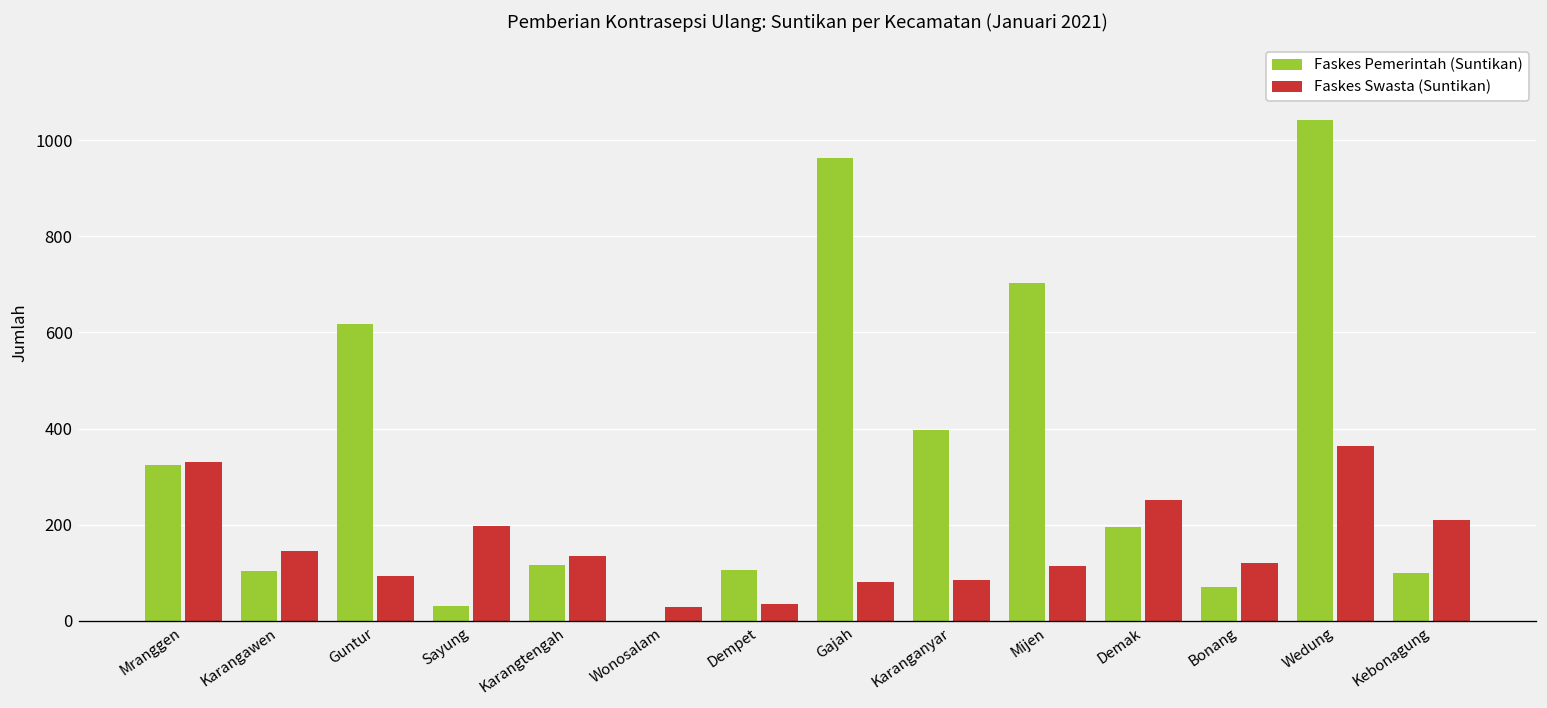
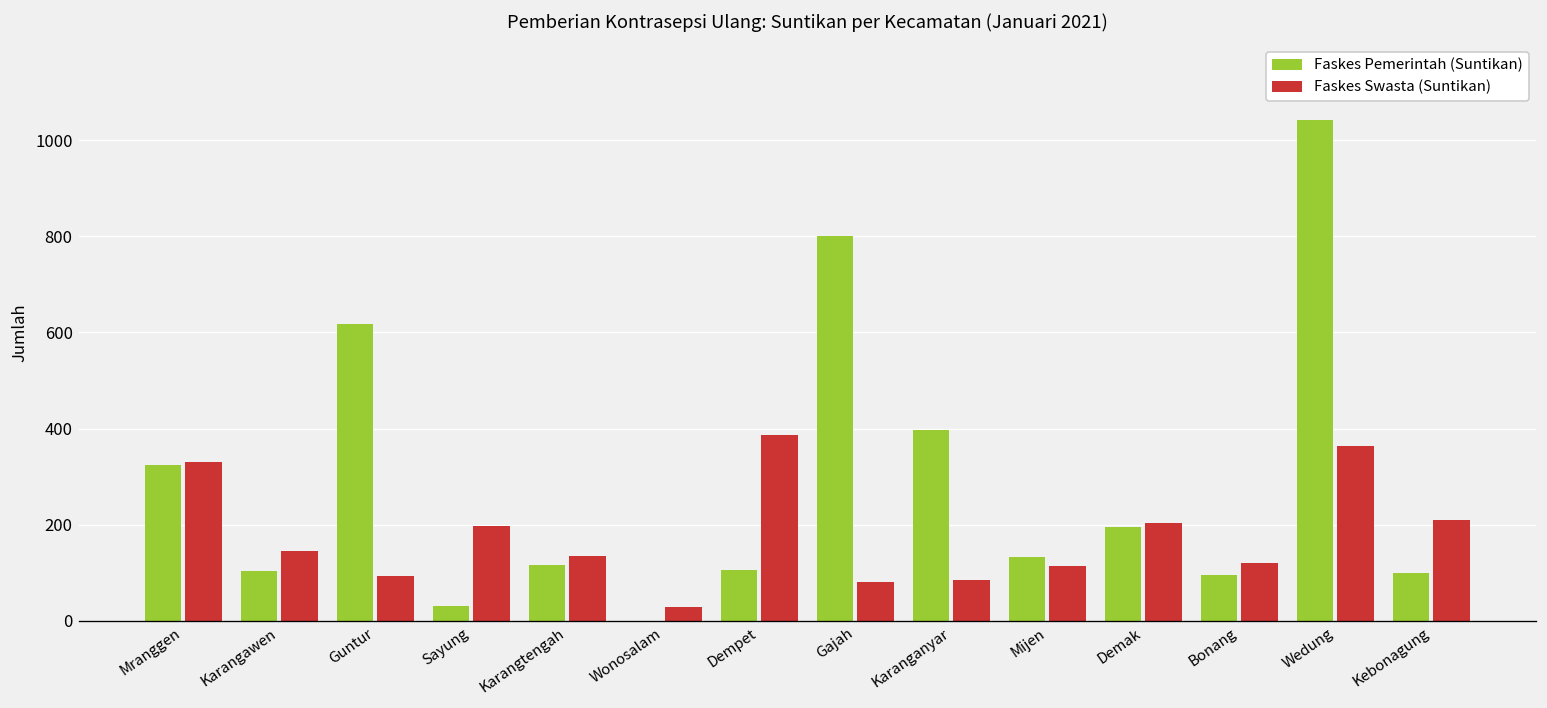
Faskes Swasta (Suntikan), Dempet: 40 -> 390
Faskes Pemerintah (Suntikan), Gajah: 960 -> 800
Faskes Pemerintah (Suntikan), Mijen: 700 -> 130
Faskes Swasta (Suntikan), Demak: 250 -> 200
Faskes Pemerintah (Suntikan), Bonang: 70 -> 100
